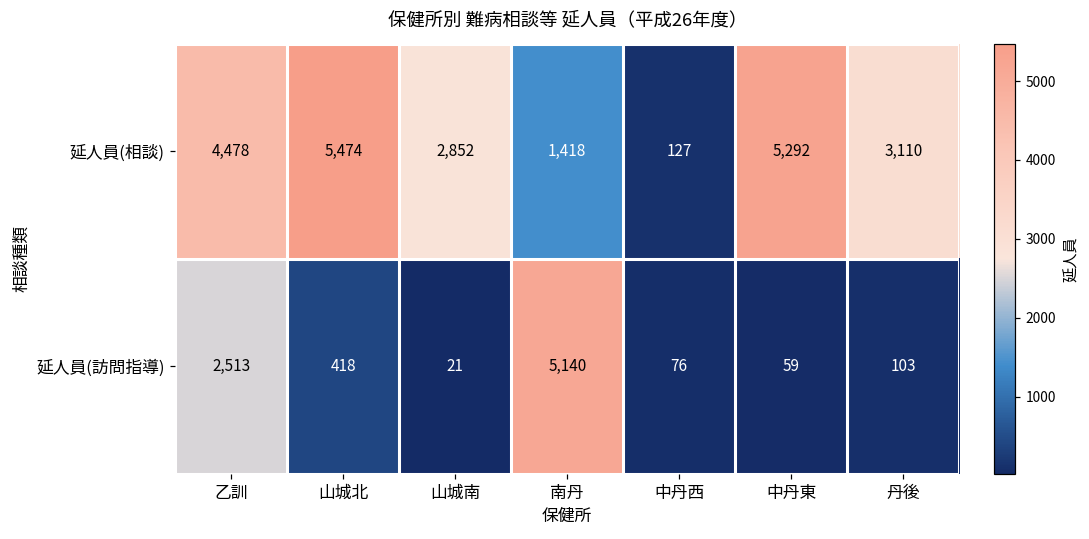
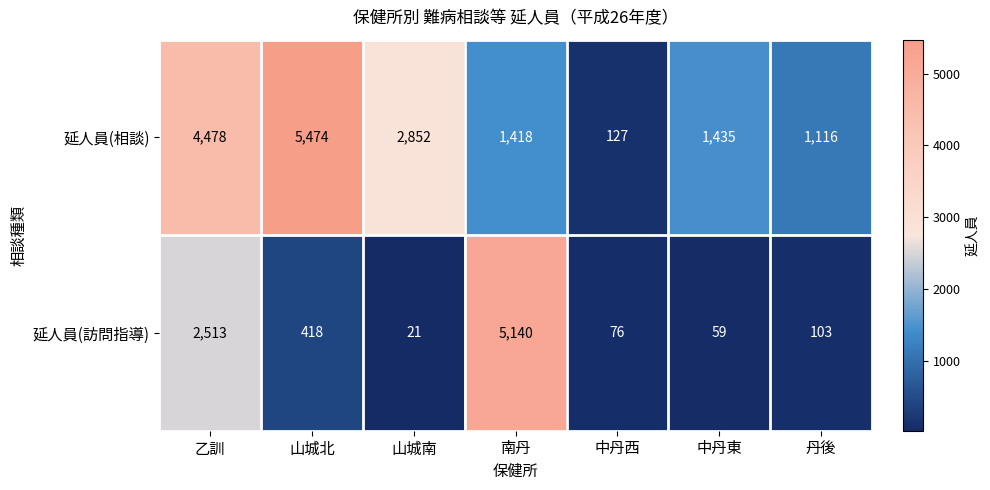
延人員(相談), 中丹東: 5,292 -> 1,435
延人員(相談), 丹後: 3,110 -> 1,116
